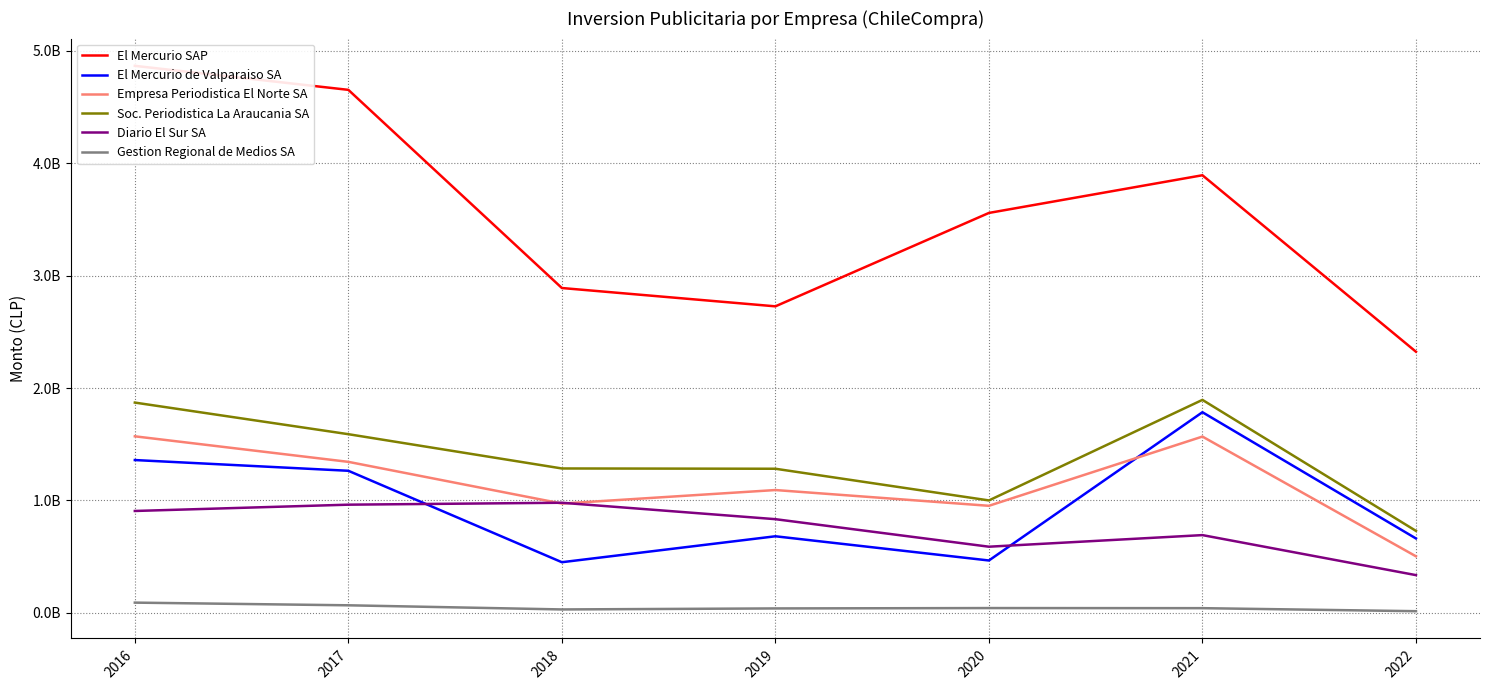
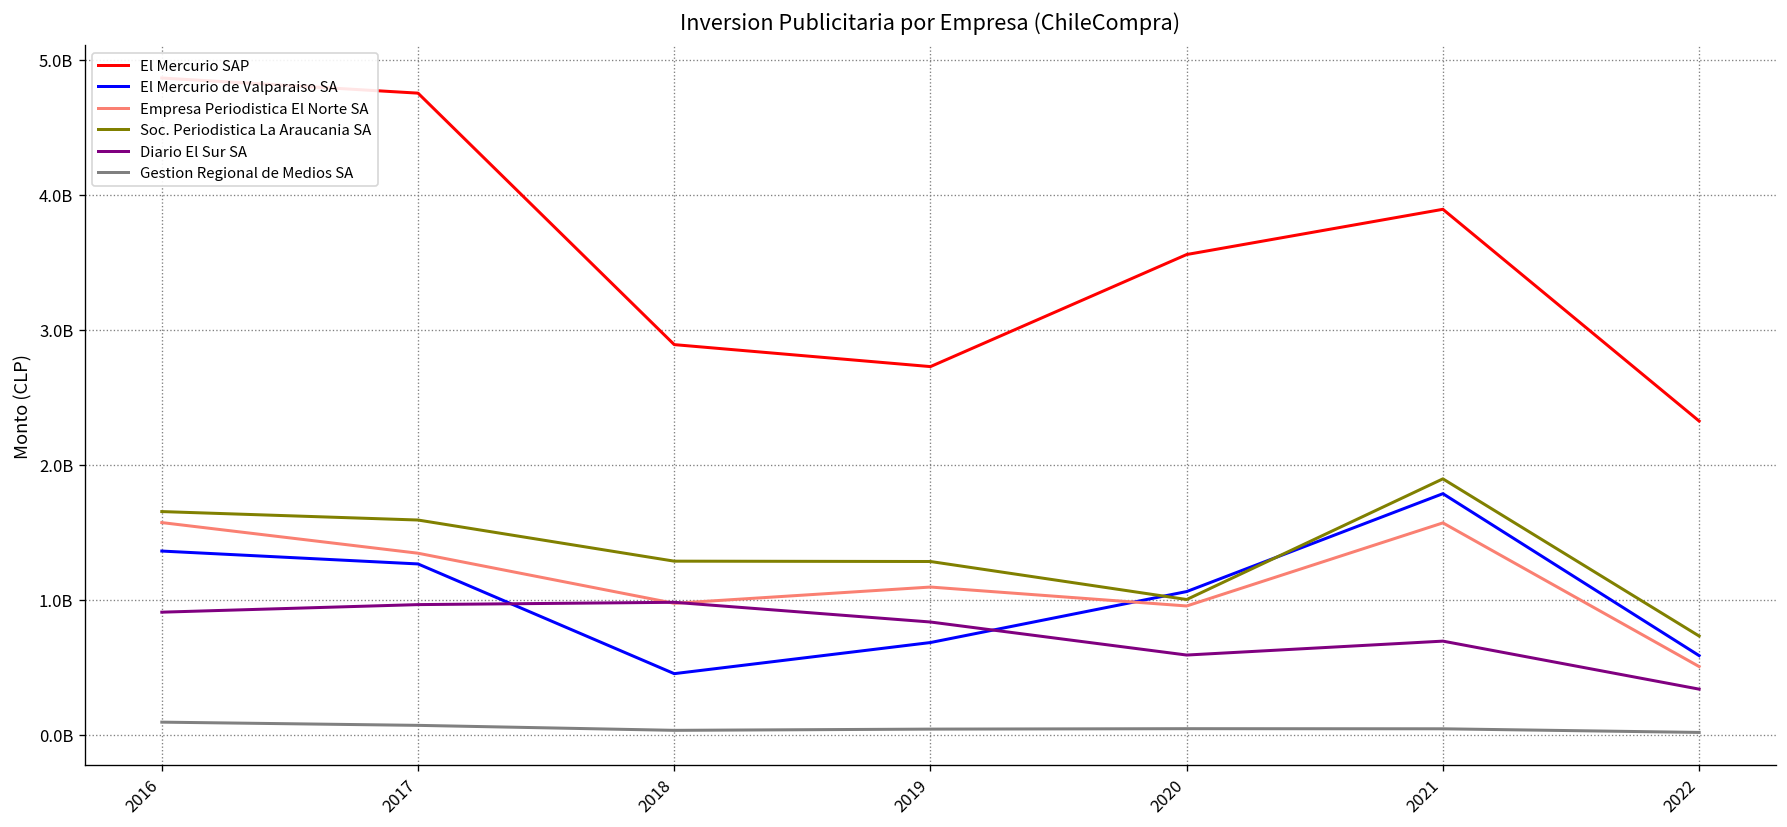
Soc. Periodistica La Araucania SA, 2016: 1870000000 -> 1650000000
El Mercurio SAP, 2017: 4650000000 -> 4750000000
El Mercurio de Valparaiso SA, 2020: 470000000 -> 1060000000
El Mercurio de Valparaiso SA, 2022: 660000000 -> 580000000
